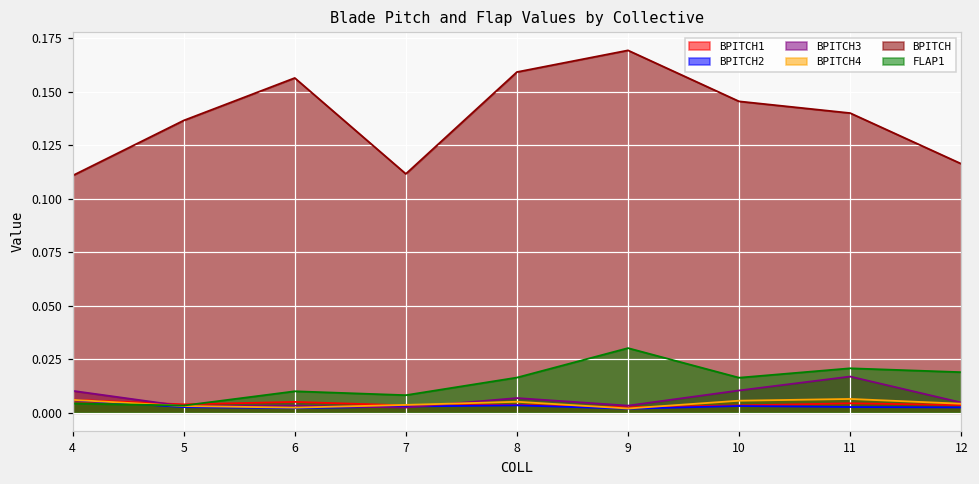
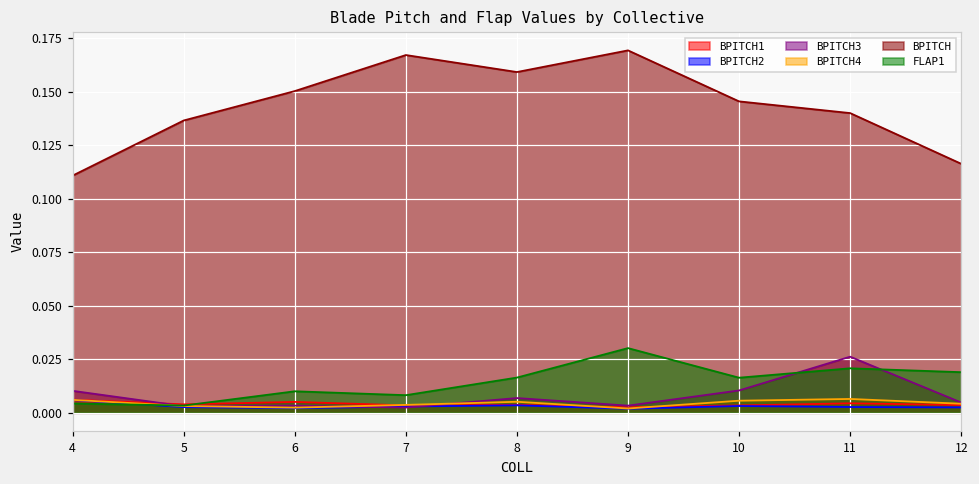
BPITCH, 6: 0.156 -> 0.150
BPITCH, 7: 0.112 -> 0.167
BPITCH3, 11: 0.017 -> 0.026
